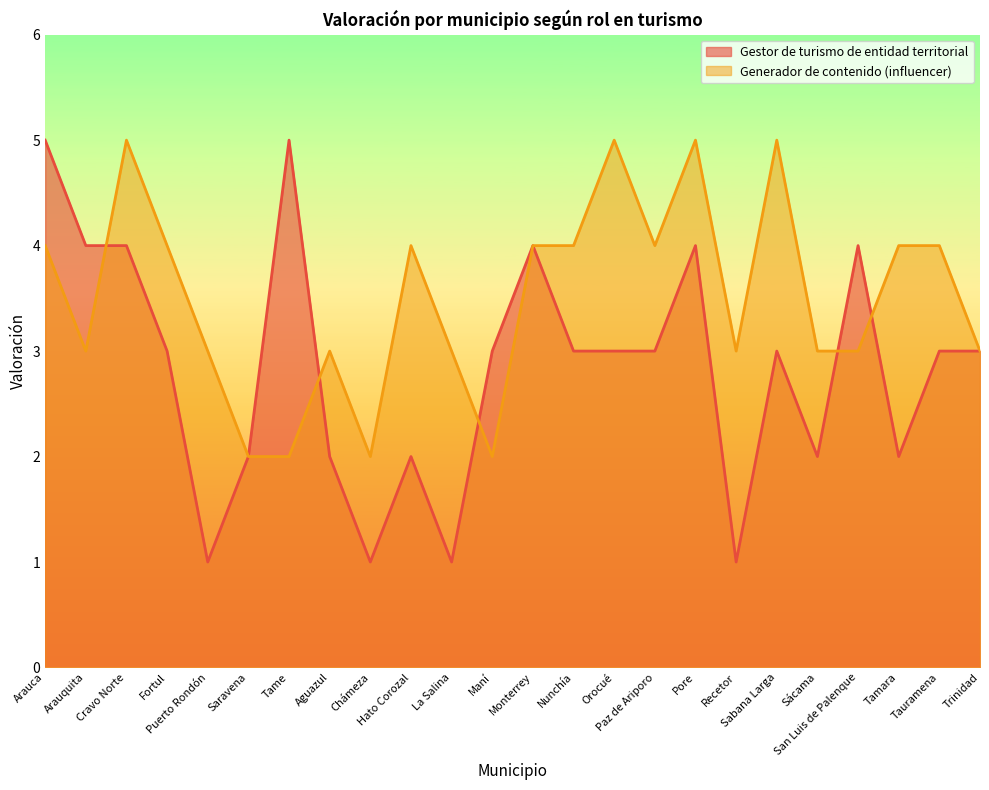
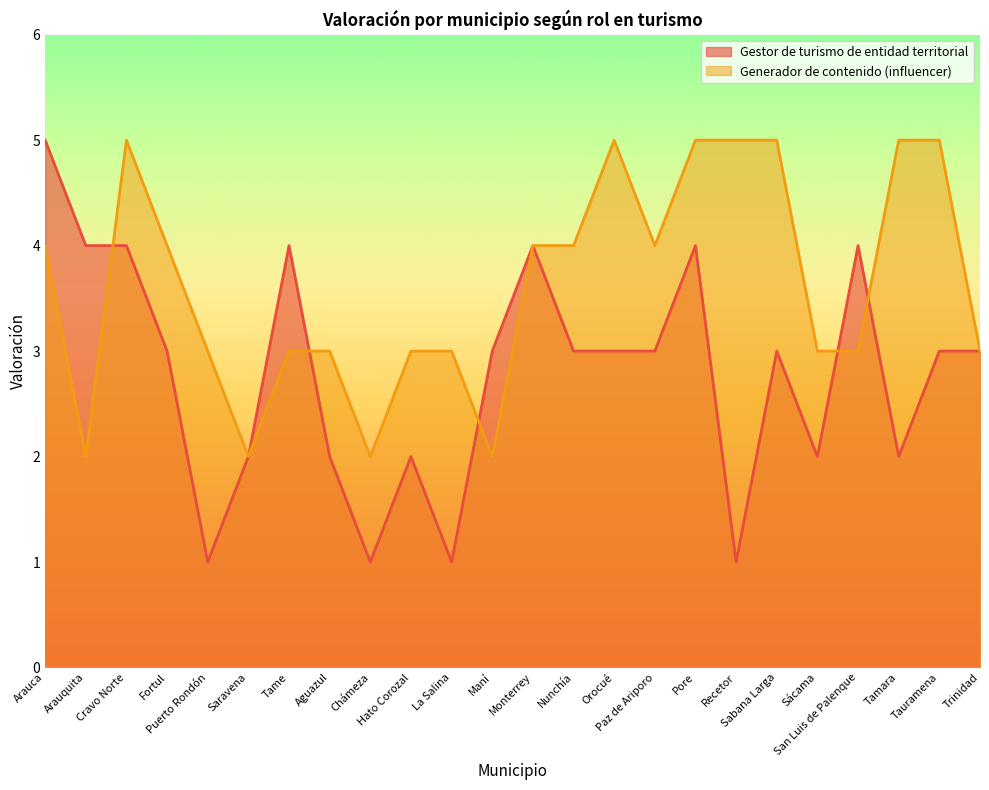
Generador de contenido (influencer), Arauquita: 3 -> 2
Gestor de turismo de entidad territorial, Tame: 5 -> 4
Generador de contenido (influencer), Tame: 2 -> 3
Generador de contenido (influencer), Hato Corozal: 4 -> 3
Generador de contenido (influencer), Recetor: 3 -> 5
Generador de contenido (influencer), Tamara: 4 -> 5
Generador de contenido (influencer), Tauramena: 4 -> 5
